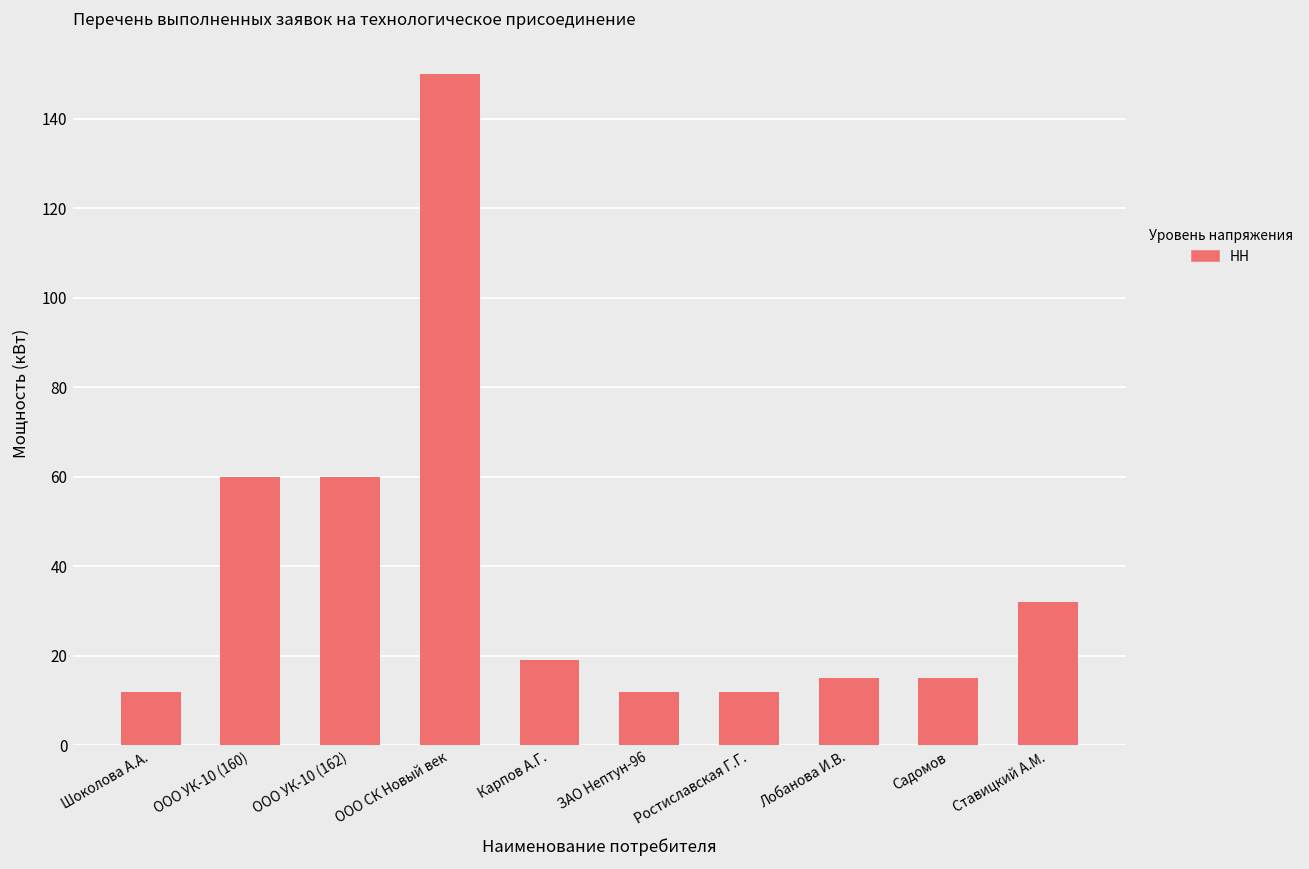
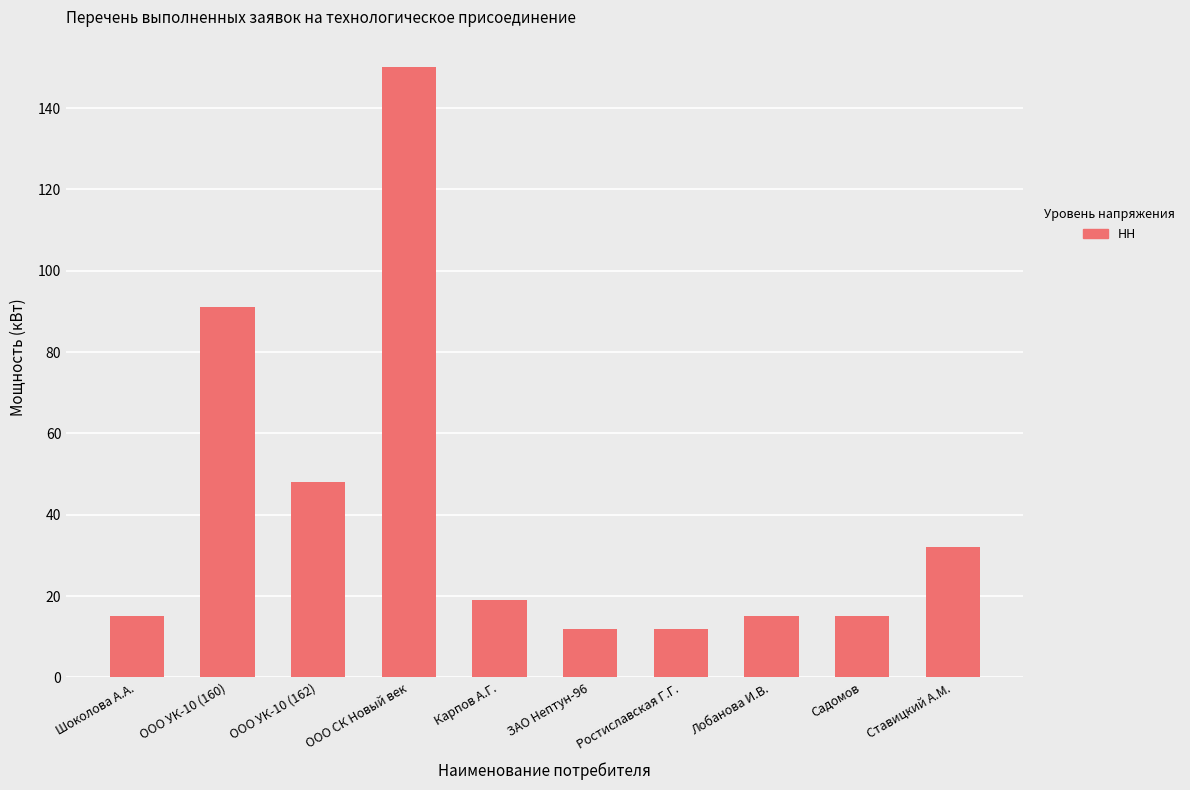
Шоколова А.А.: 12 -> 15
ООО УК-10 (160): 60 -> 91
ООО УК-10 (162): 60 -> 48
